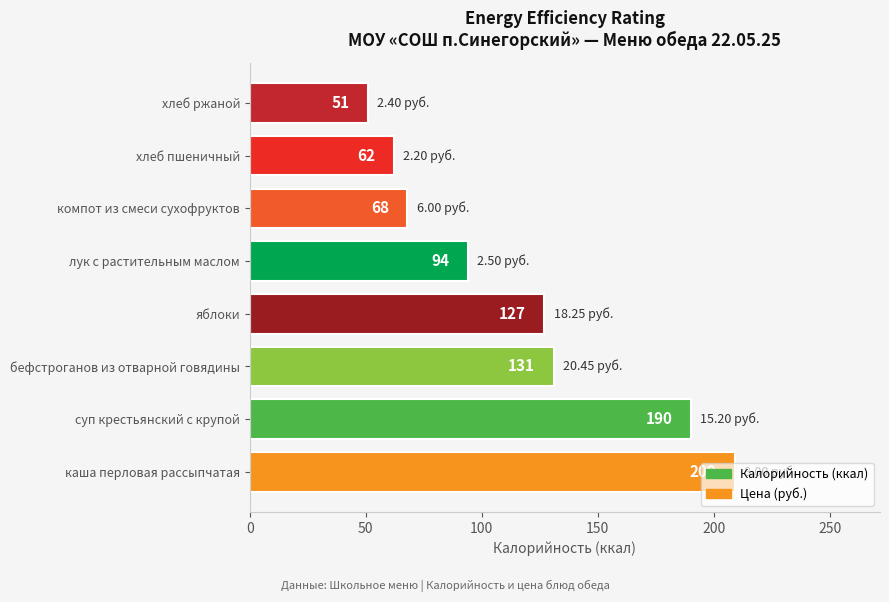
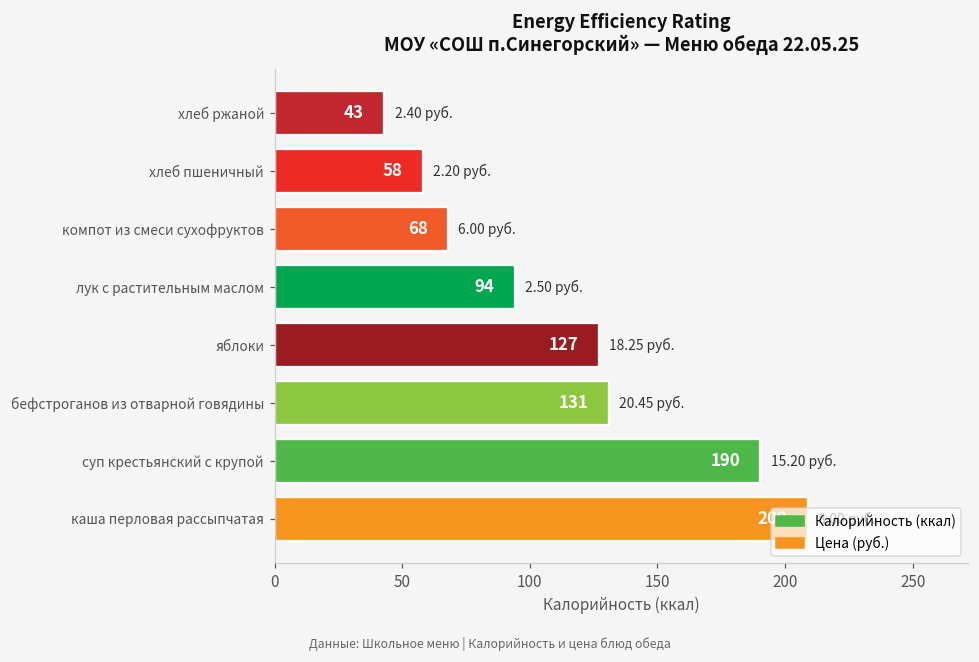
хлеб ржаной: 51 -> 43
хлеб пшеничный: 62 -> 58
